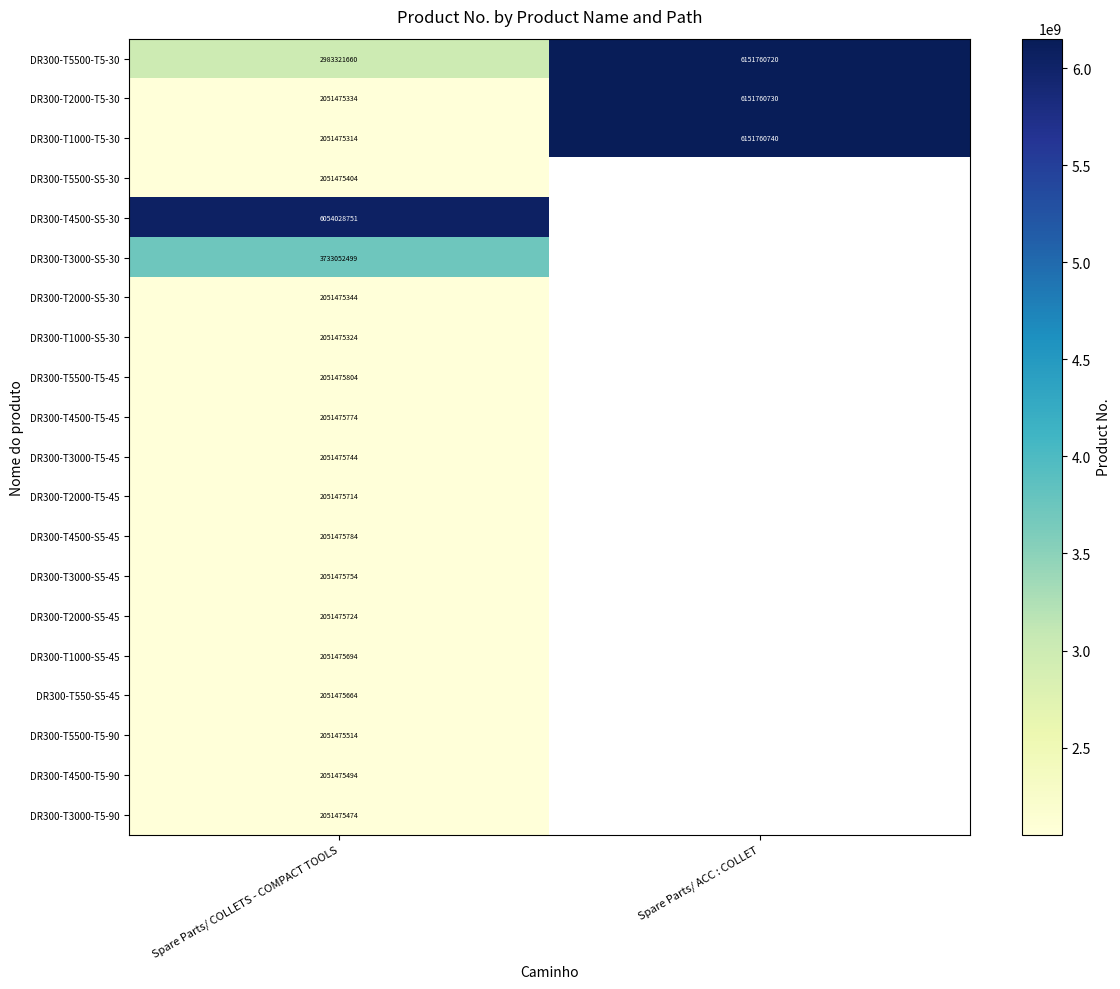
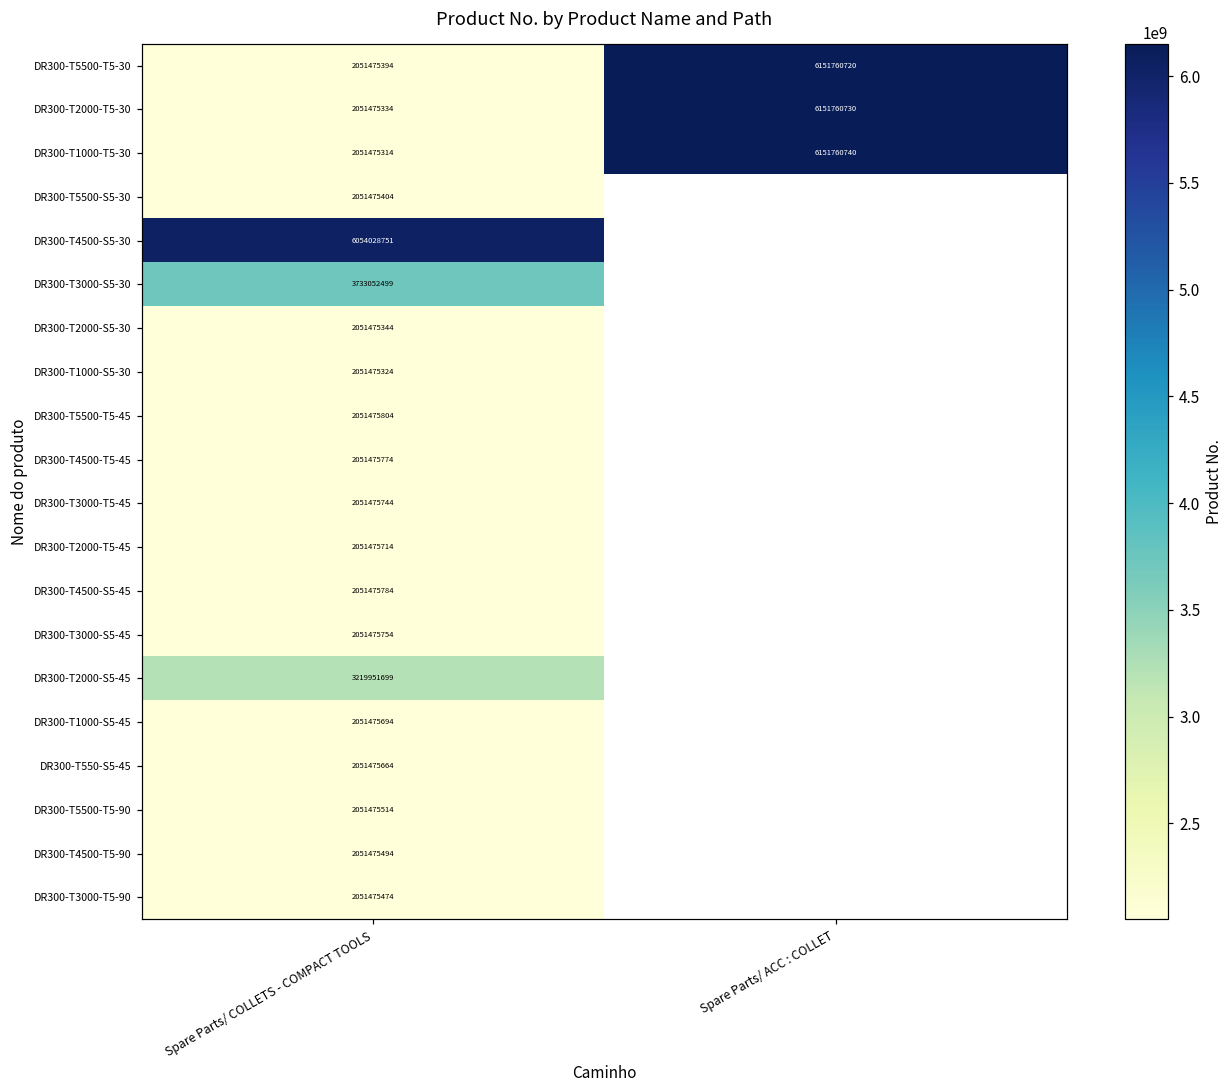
DR300-T5500-T5-30, Spare Parts/ COLLETS - COMPACT TOOLS: 2983321660 -> 2051475394
DR300-T2000-S5-45, Spare Parts/ COLLETS - COMPACT TOOLS: 2051475724 -> 3219951699
